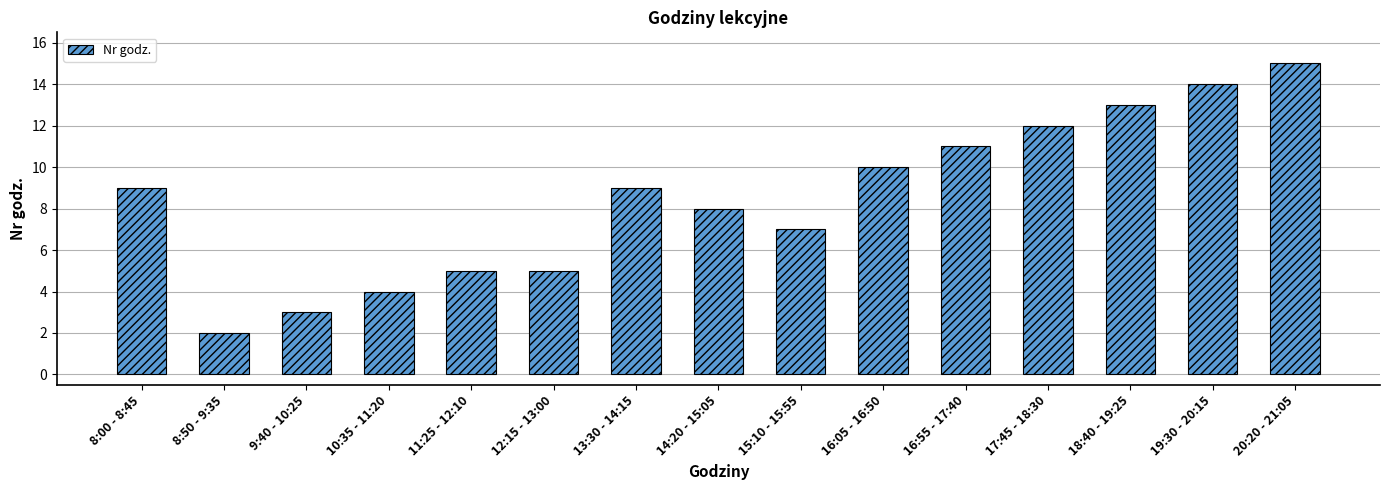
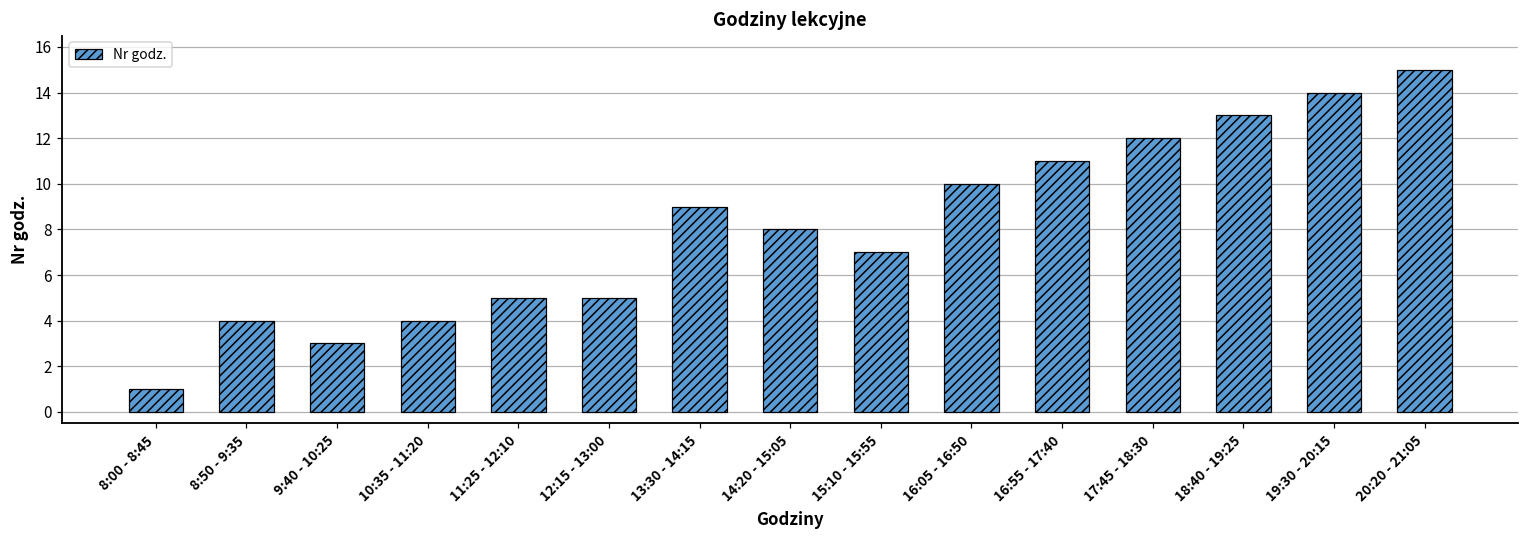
8:00 - 8:45: 9 -> 1
8:50 - 9:35: 2 -> 4
